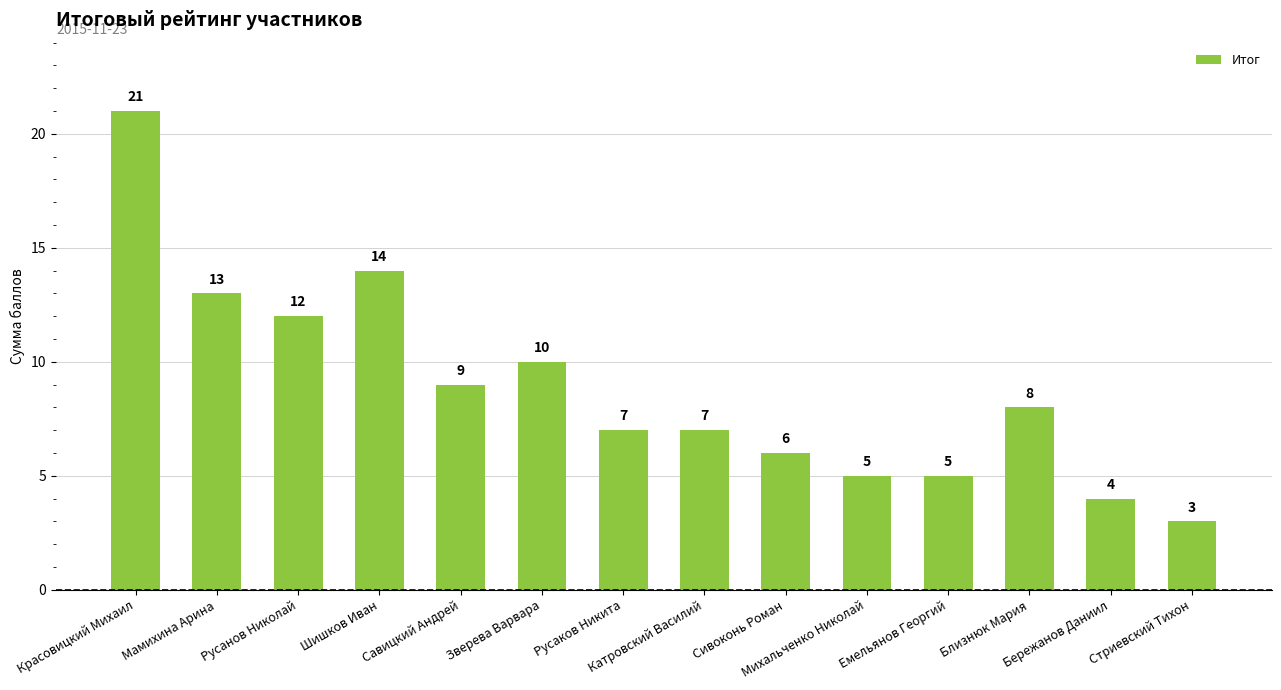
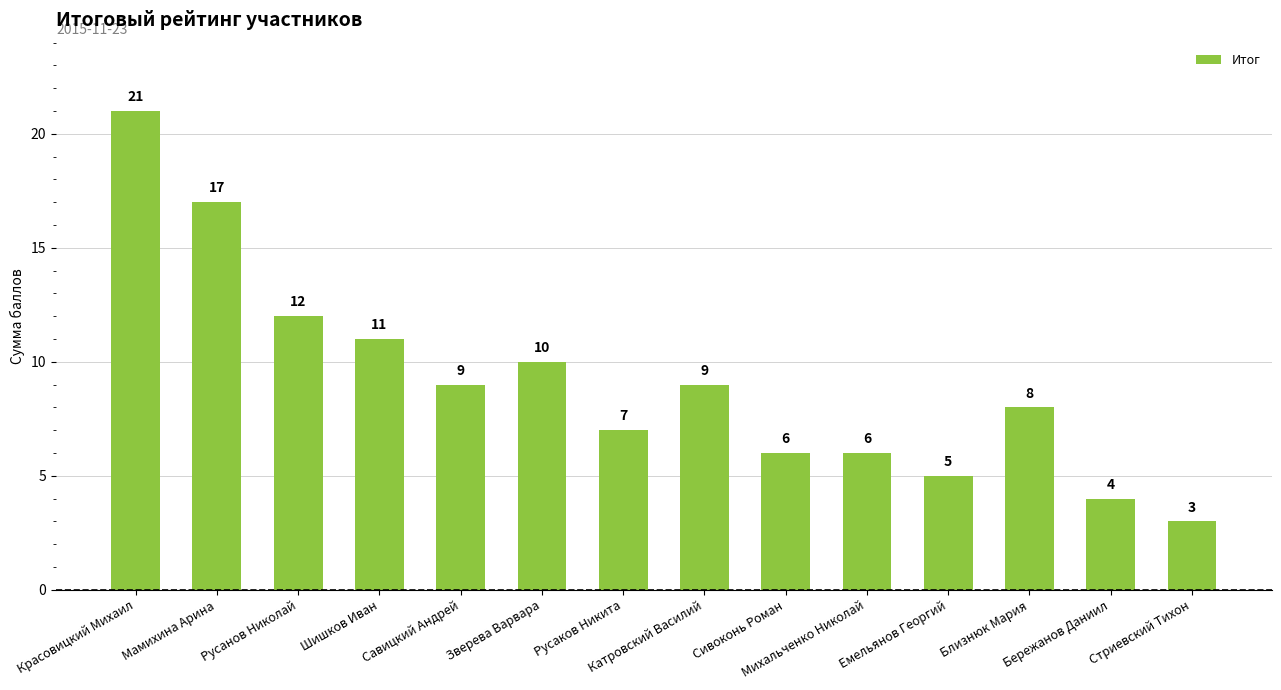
Мамихина Арина: 13 -> 17
Шишков Иван: 14 -> 11
Катровский Василий: 7 -> 9
Михальченко Николай: 5 -> 6
